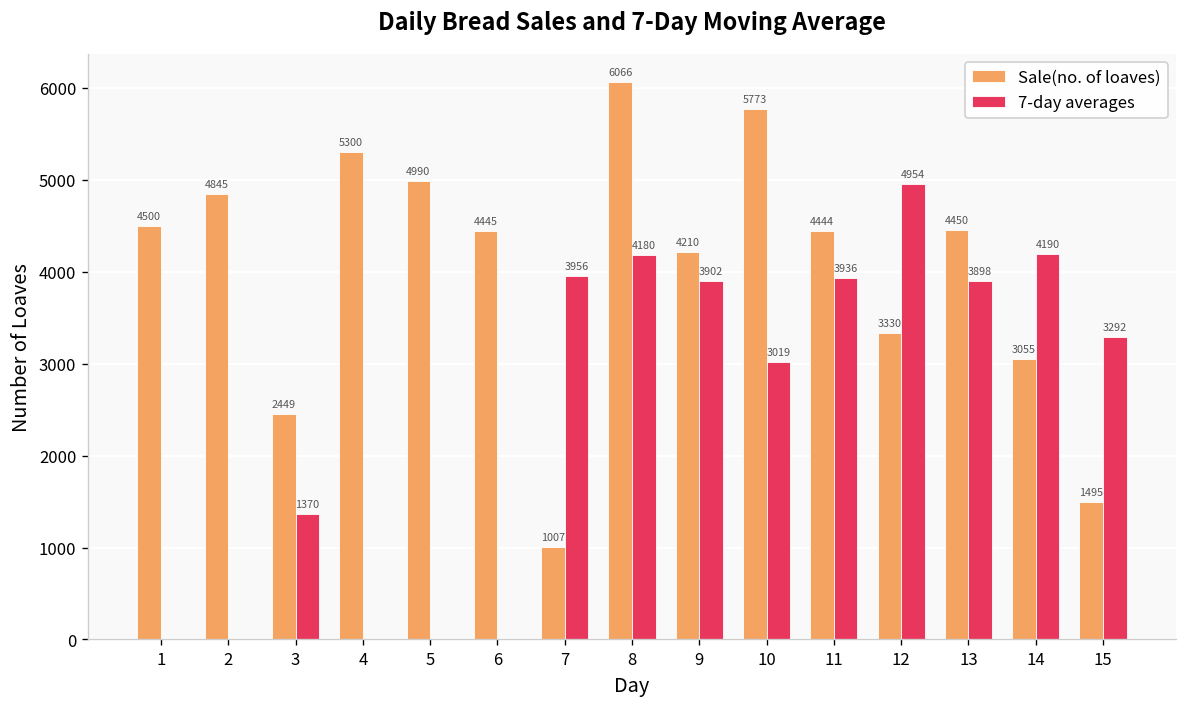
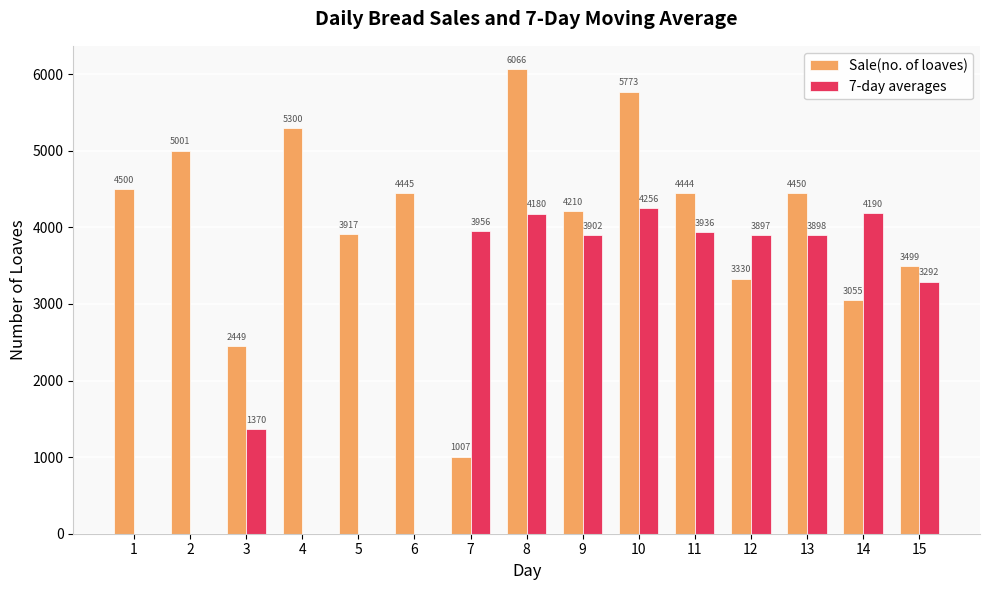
Sale(no. of loaves), 2: 4845 -> 5001
Sale(no. of loaves), 5: 4990 -> 3917
7-day averages, 10: 3019 -> 4256
7-day averages, 12: 4954 -> 3897
Sale(no. of loaves), 15: 1495 -> 3499
